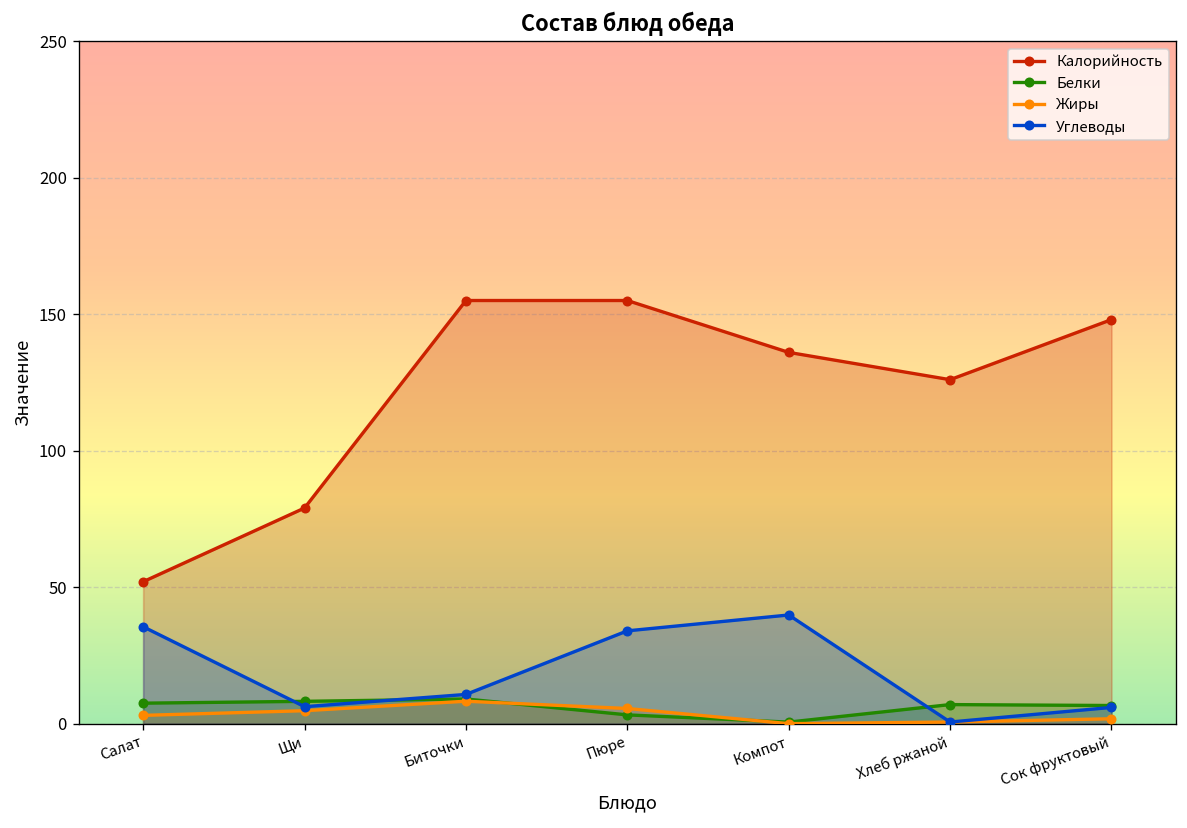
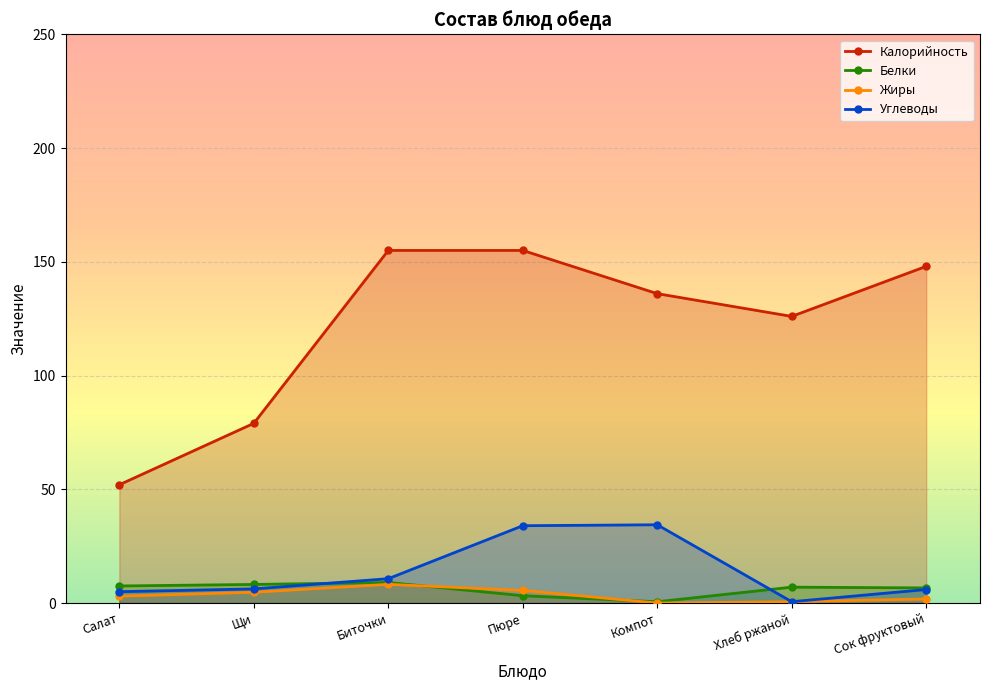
Углеводы, Салат: 36 -> 5
Углеводы, Компот: 40 -> 34
